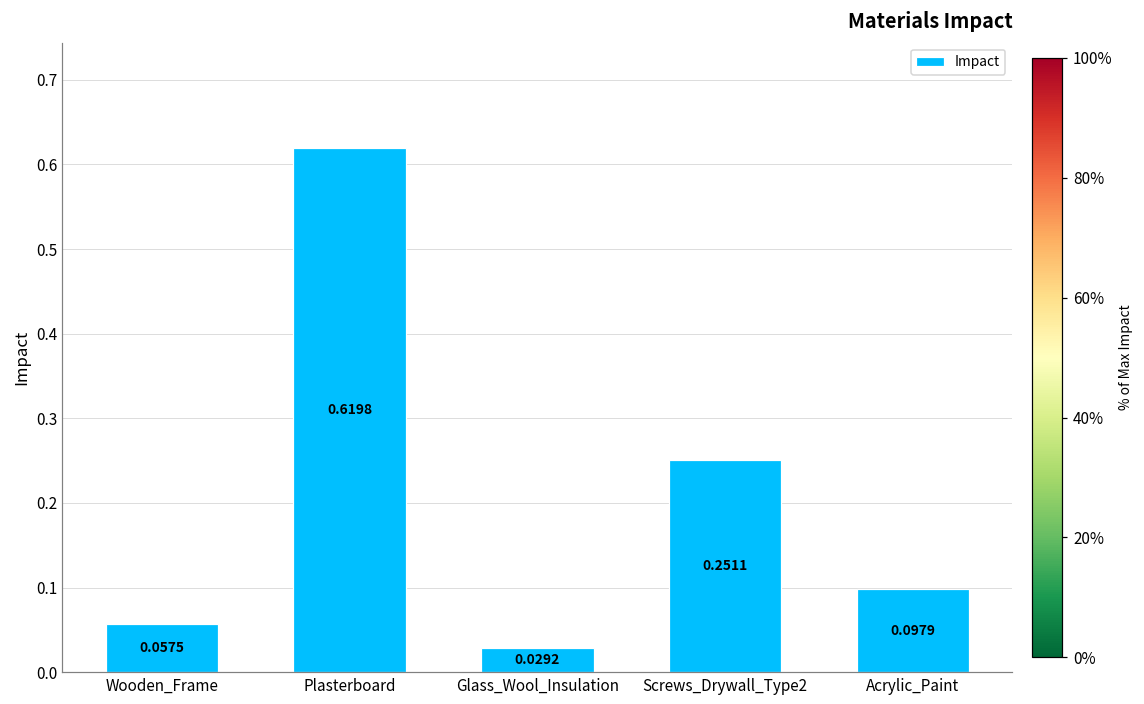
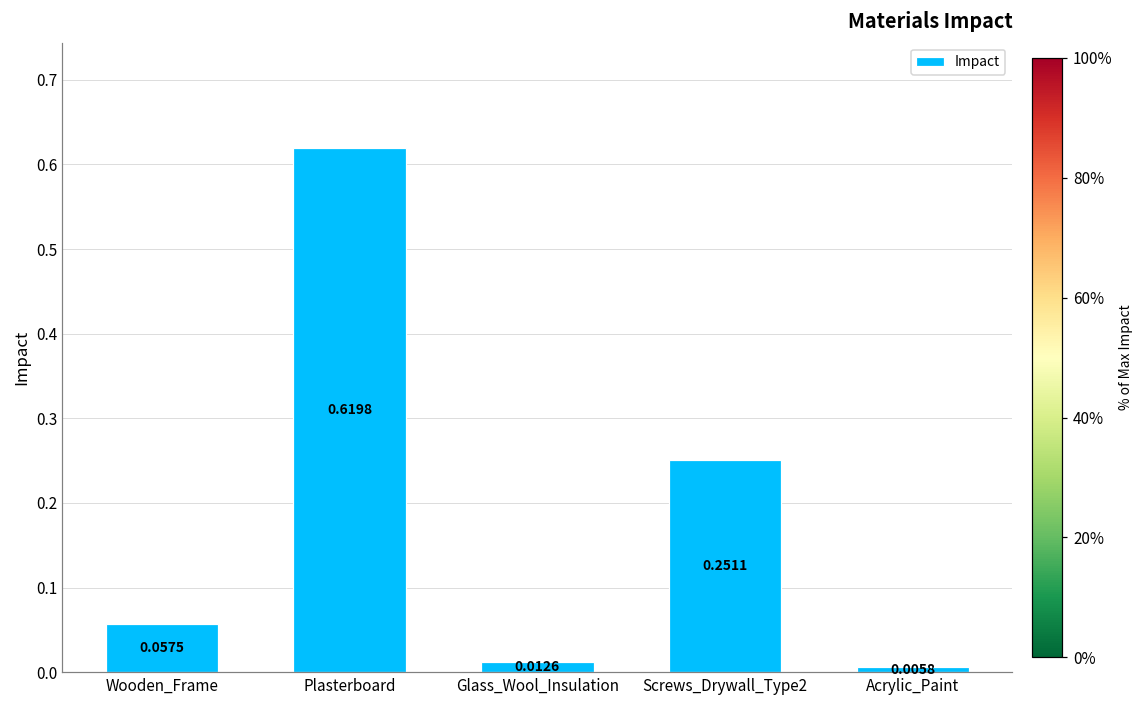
Glass_Wool_Insulation: 0.0292 -> 0.0126
Acrylic_Paint: 0.0979 -> 0.0058
